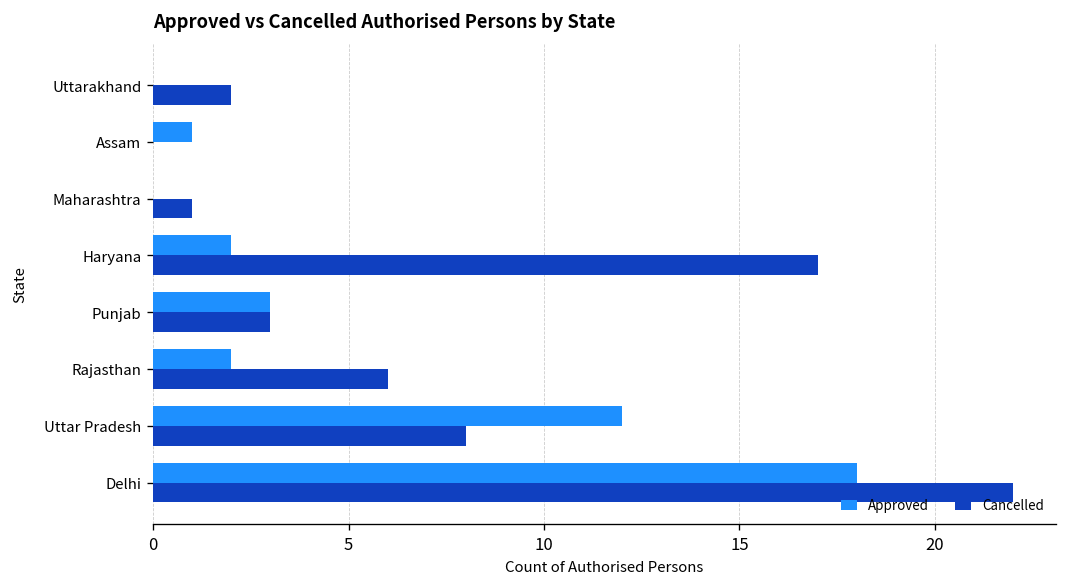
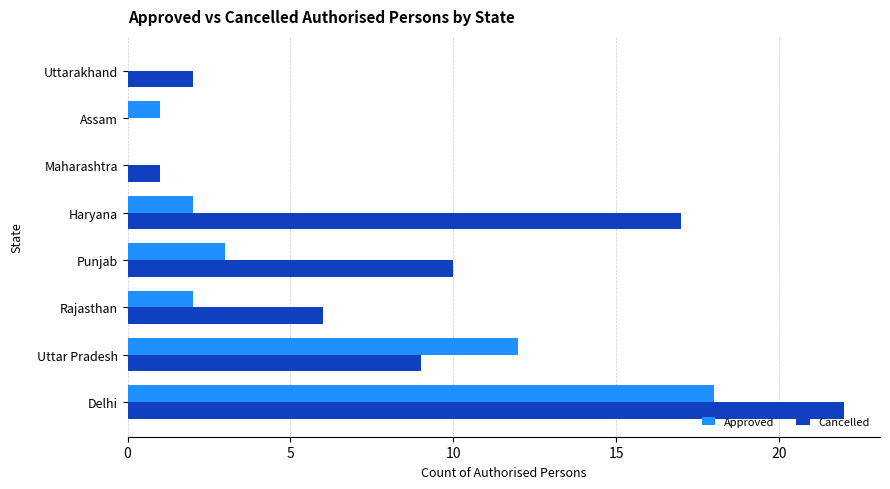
Cancelled, Punjab: 3 -> 10
Cancelled, Uttar Pradesh: 8 -> 9
